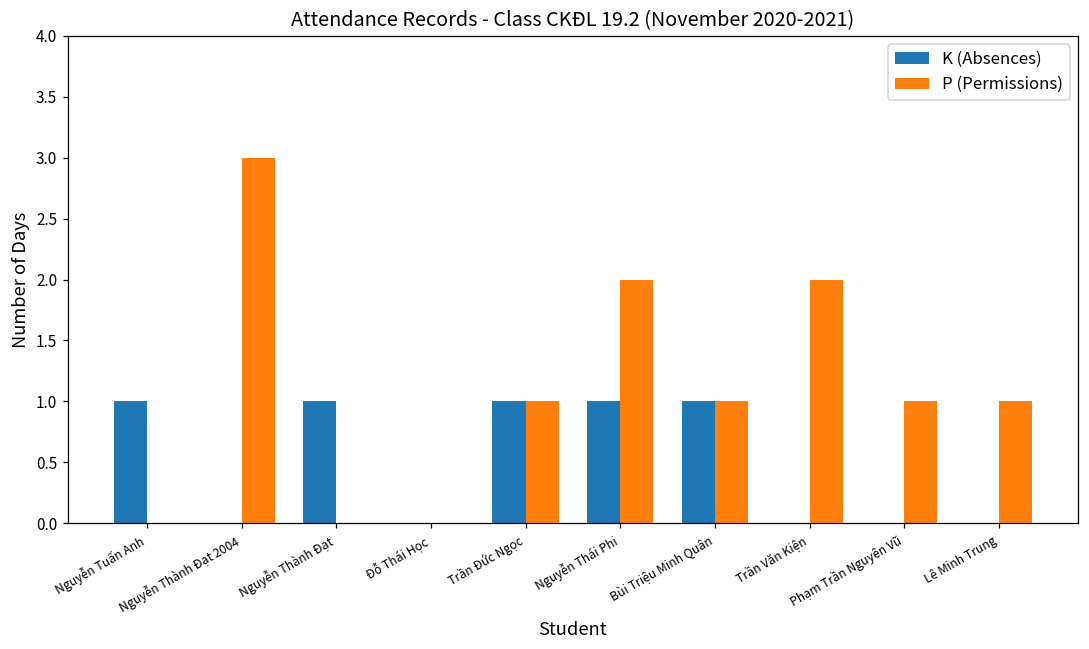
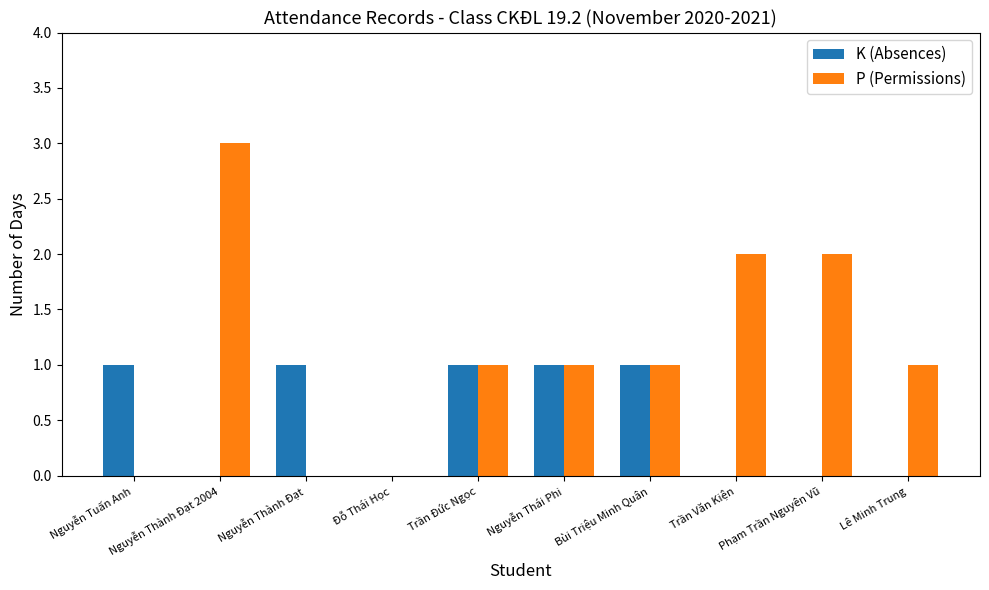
P (Permissions), Nguyễn Thái Phi: 2 -> 1
P (Permissions), Phạm Trần Nguyên Vũ: 1 -> 2
